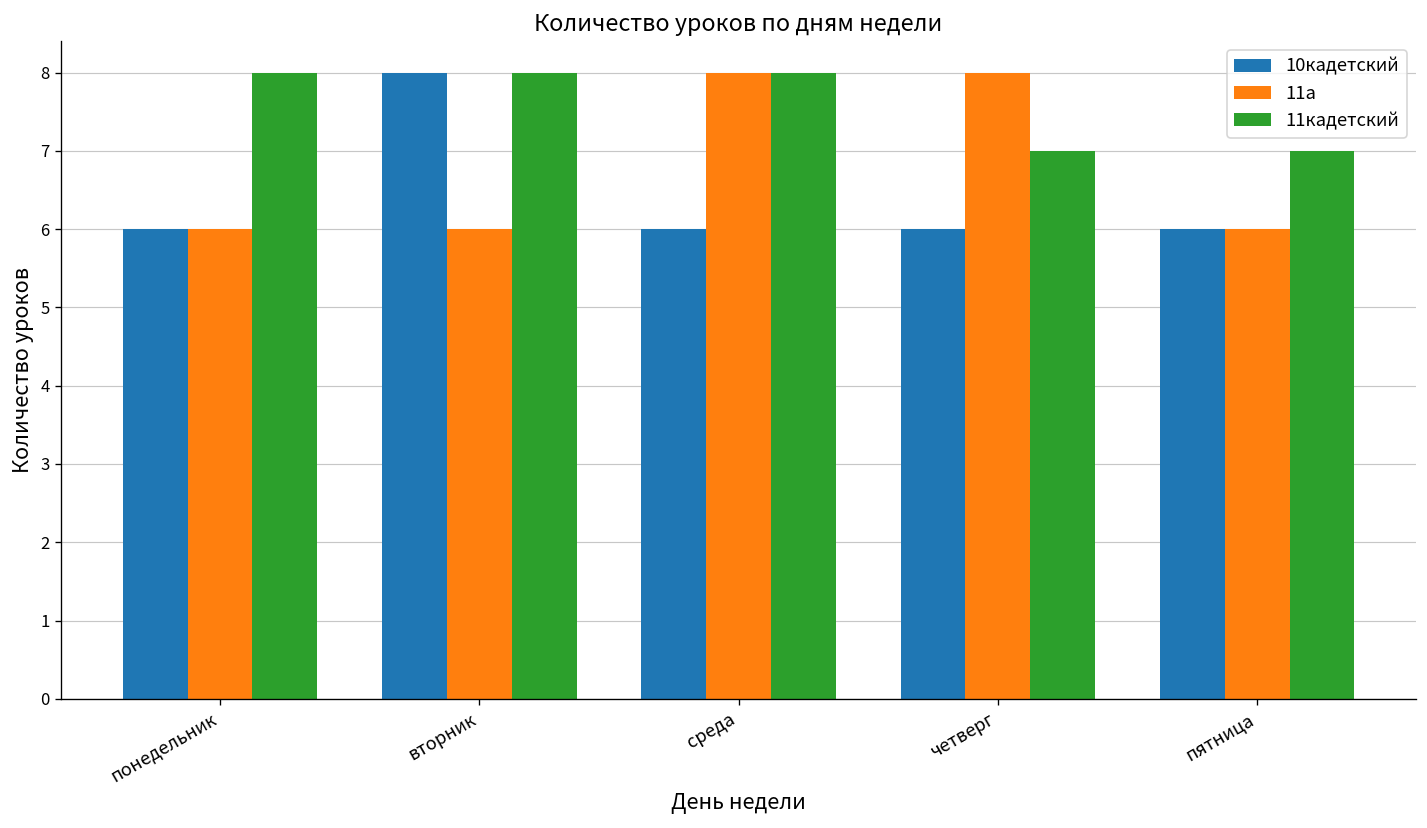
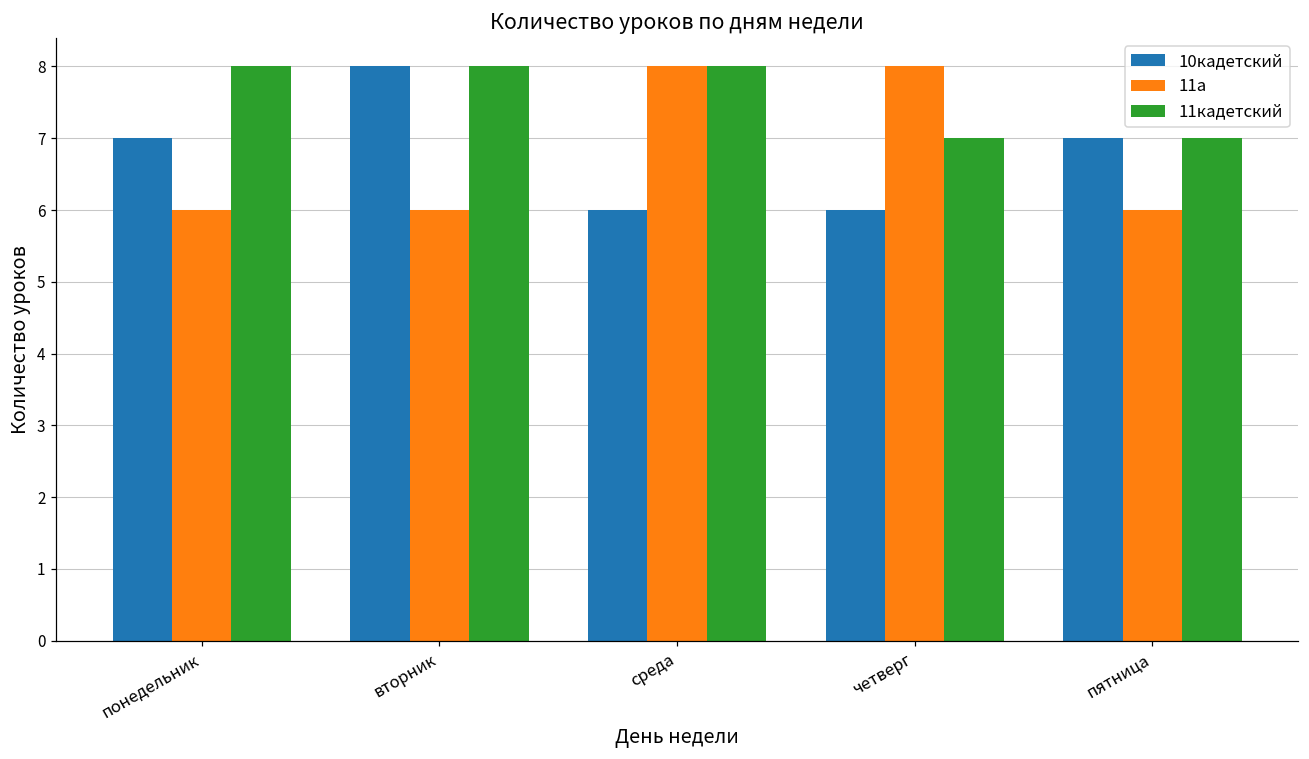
10кадетский, понедельник: 6 -> 7
10кадетский, пятница: 6 -> 7
